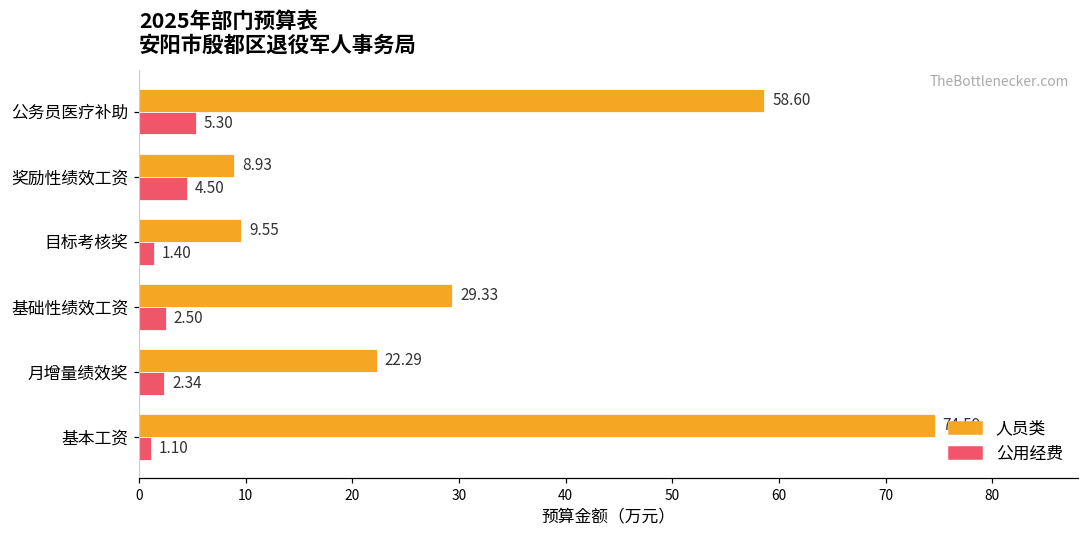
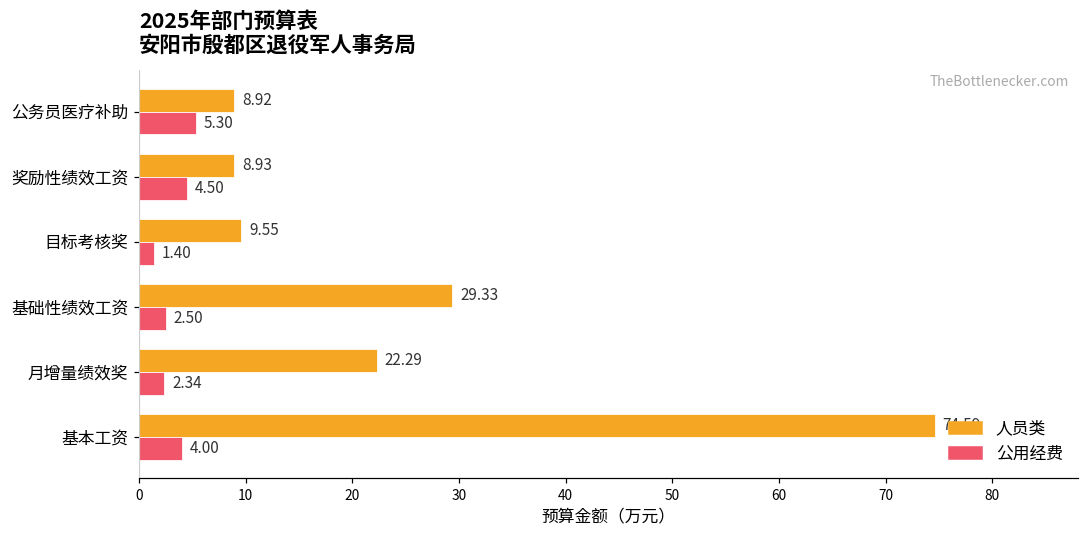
人员类, 公务员医疗补助: 58.60 -> 8.92
公用经费, 基本工资: 1.10 -> 4.00
